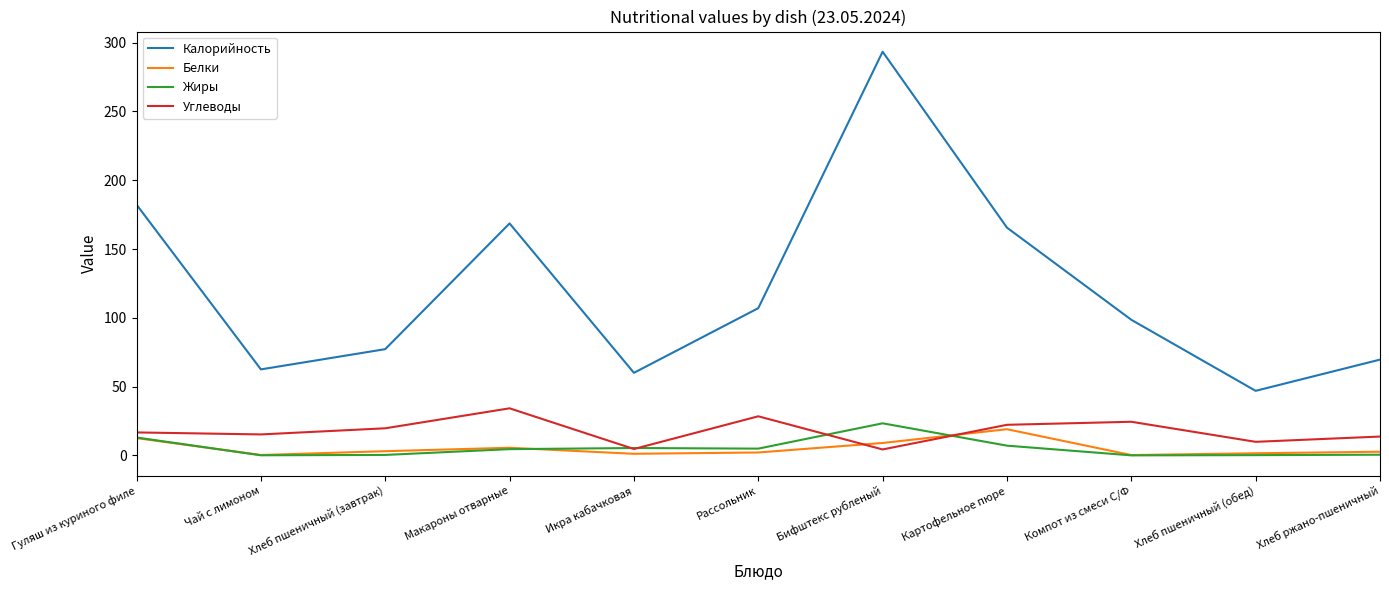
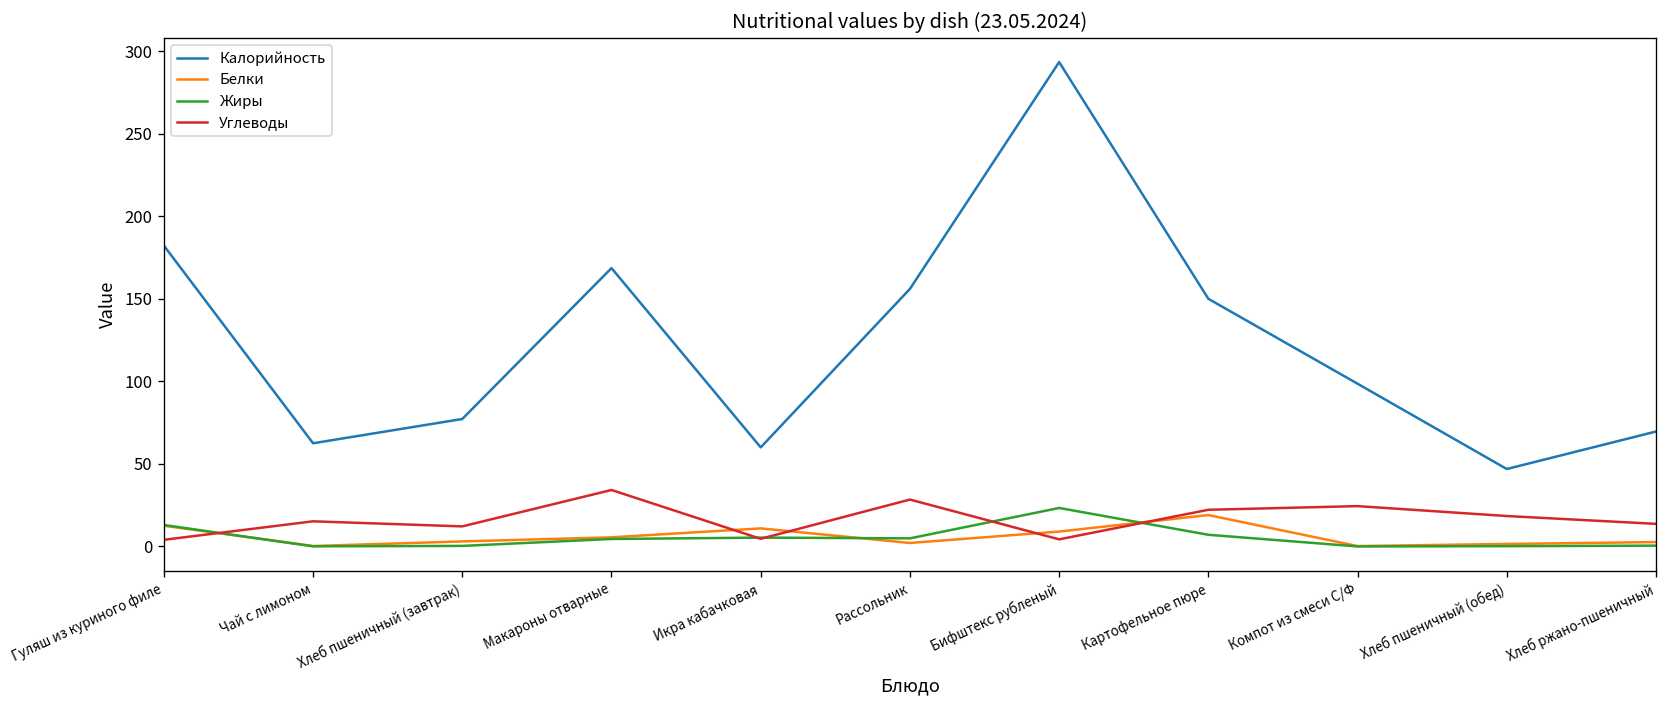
Углеводы, Гуляш из куриного филе: 17 -> 4
Углеводы, Хлеб пшеничный (завтрак): 20 -> 12
Белки, Икра кабачковая: 1 -> 11
Калорийность, Рассольник: 107 -> 156
Калорийность, Картофельное пюре: 166 -> 150
Углеводы, Хлеб пшеничный (обед): 10 -> 18
